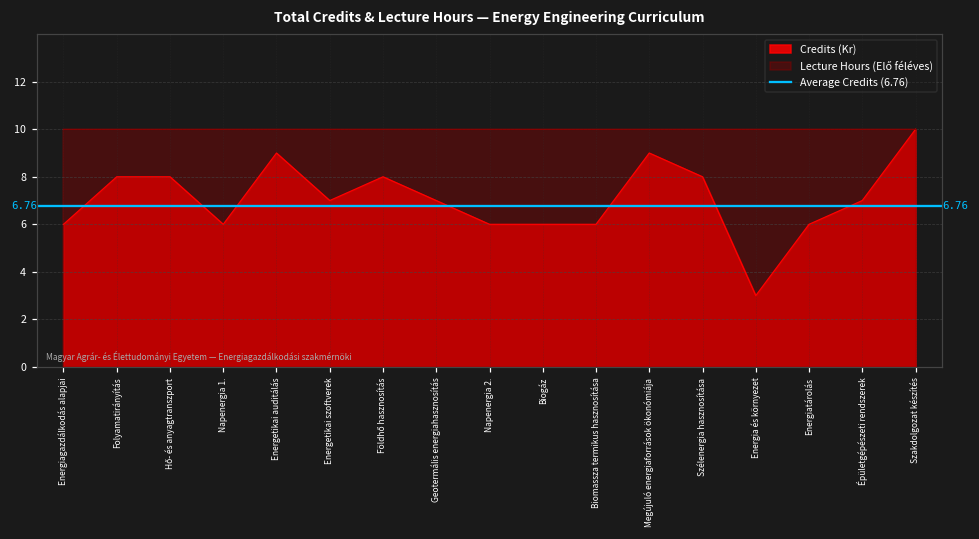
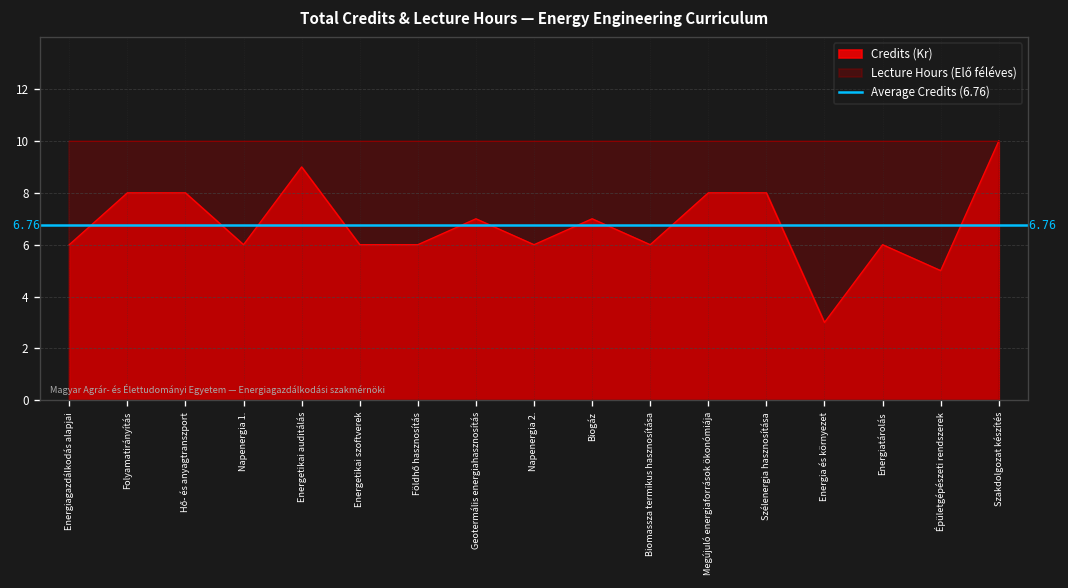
Credits (Kr), Energetikai szoftverek: 7 -> 6
Credits (Kr), Földhő hasznosítás: 8 -> 6
Credits (Kr), Biogáz: 6 -> 7
Credits (Kr), Megújuló energiaforrások ökonómiája: 9 -> 8
Credits (Kr), Épületgépészeti rendszerek: 7 -> 5
